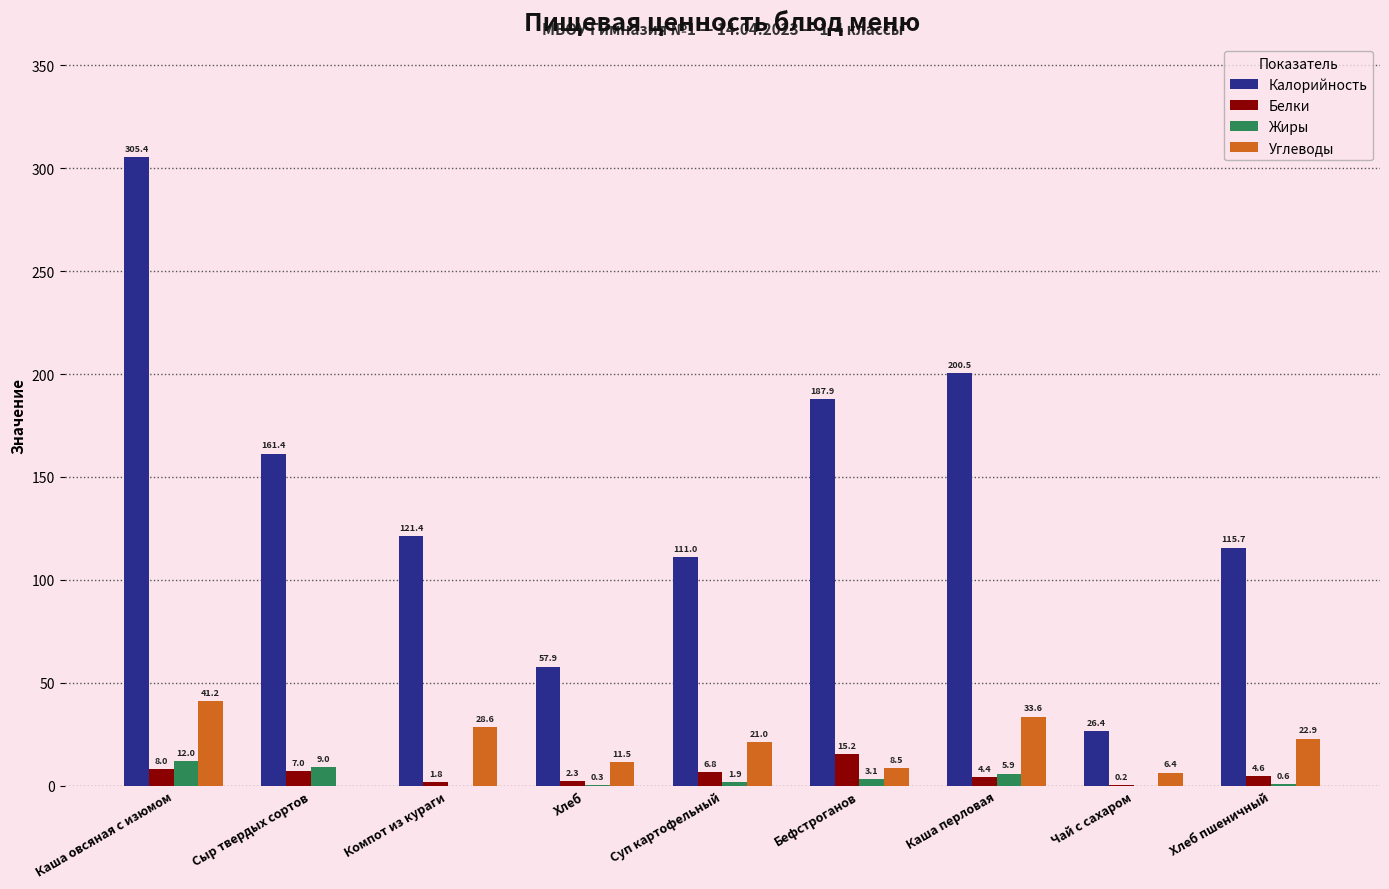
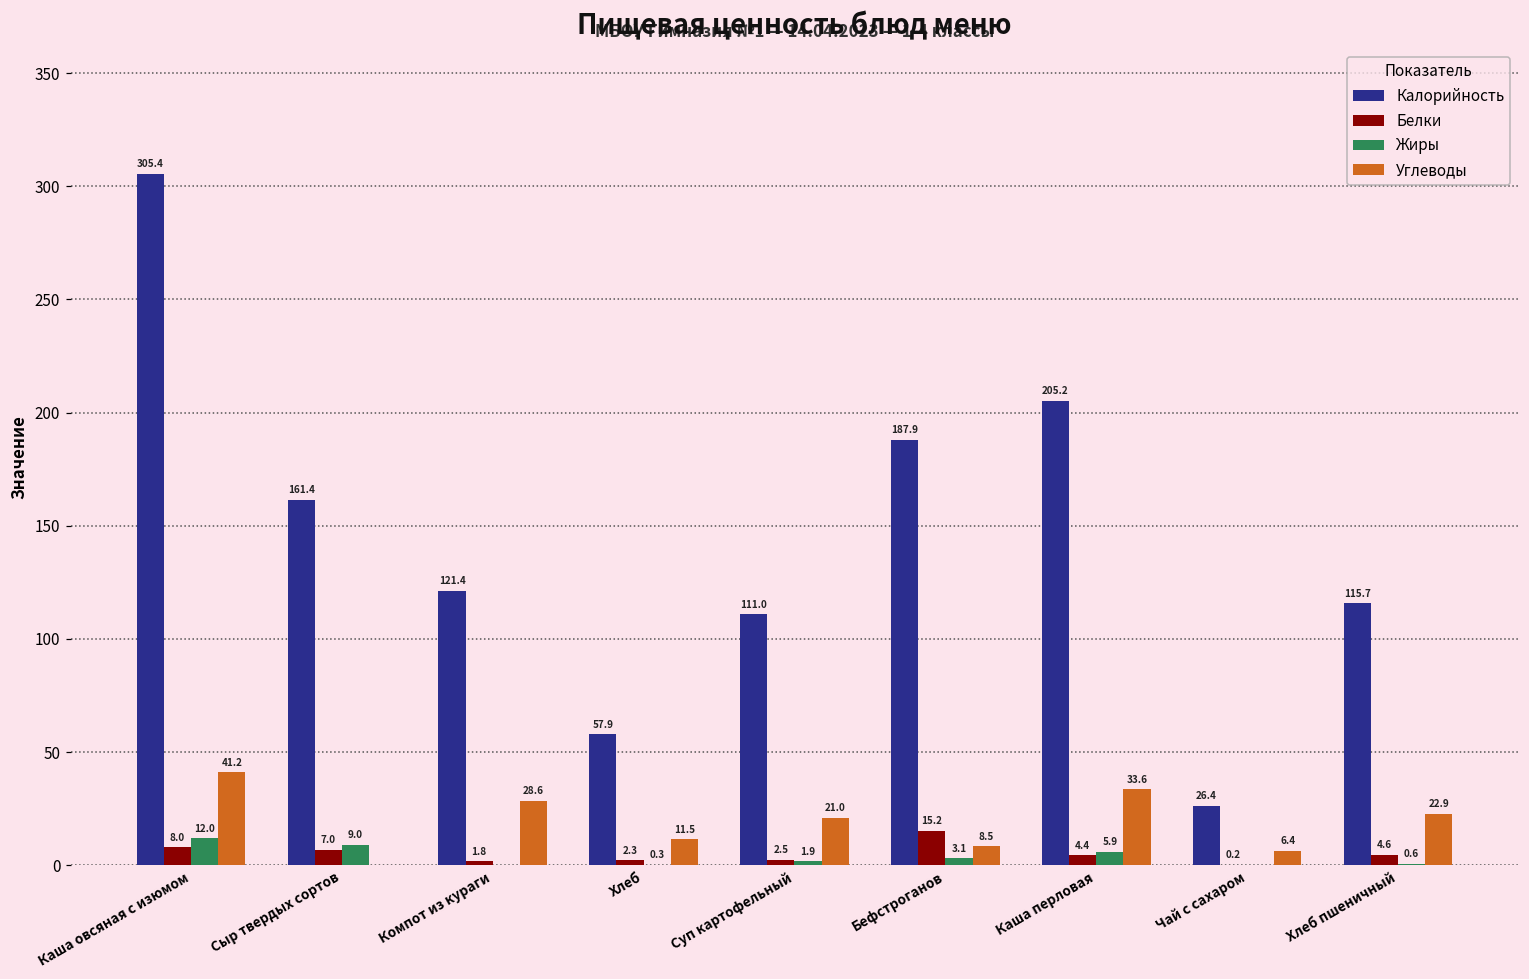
Белки, Суп картофельный: 6.8 -> 2.5
Калорийность, Каша перловая: 200.5 -> 205.2
